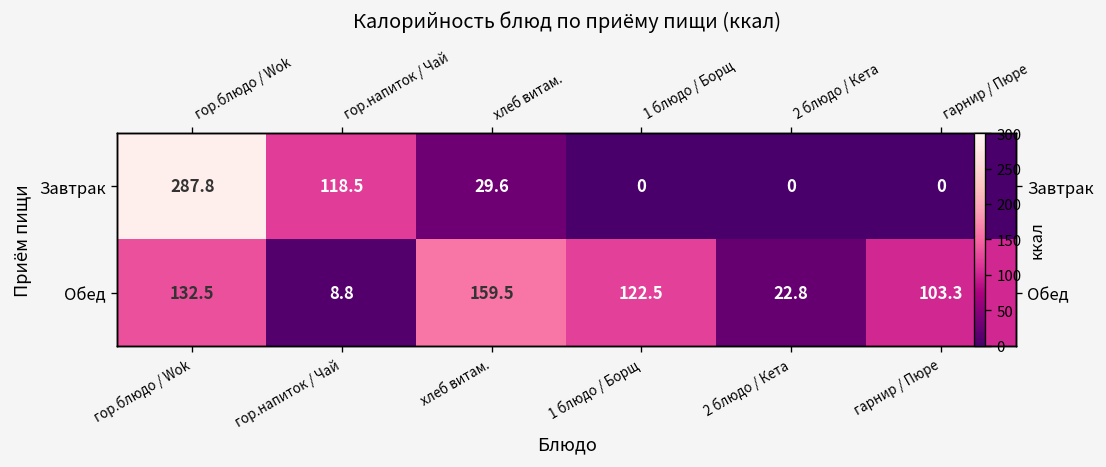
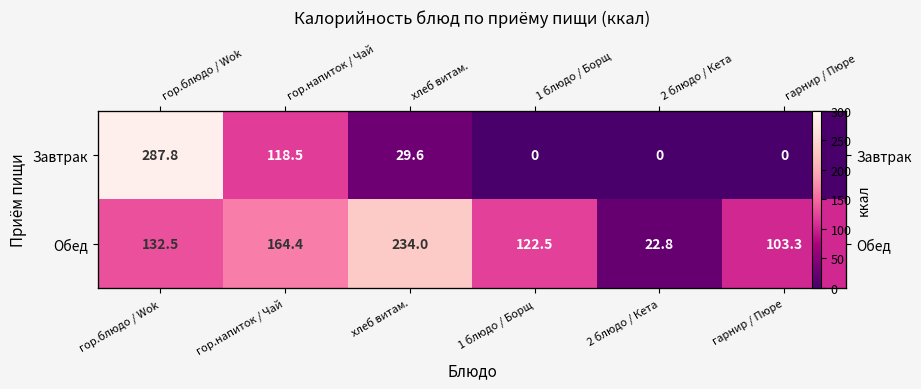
Обед, гор.напиток / Чай: 8.8 -> 164.4
Обед, хлеб витам.: 159.5 -> 234.0
